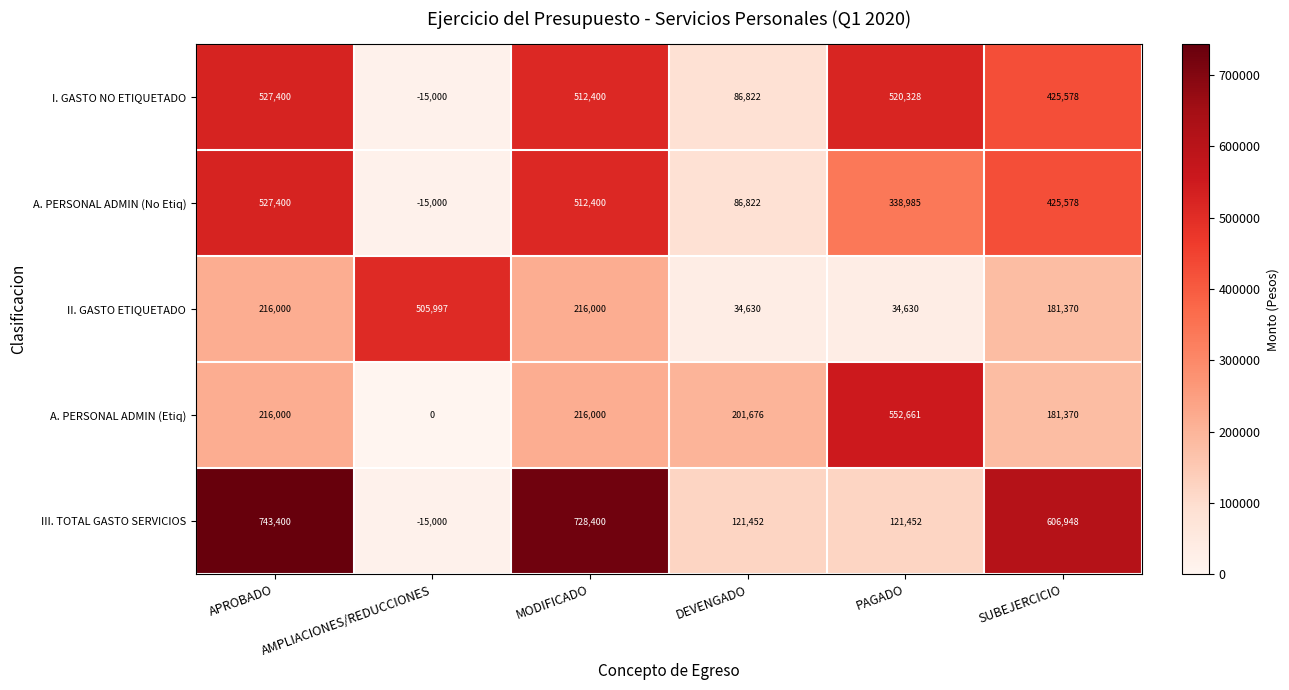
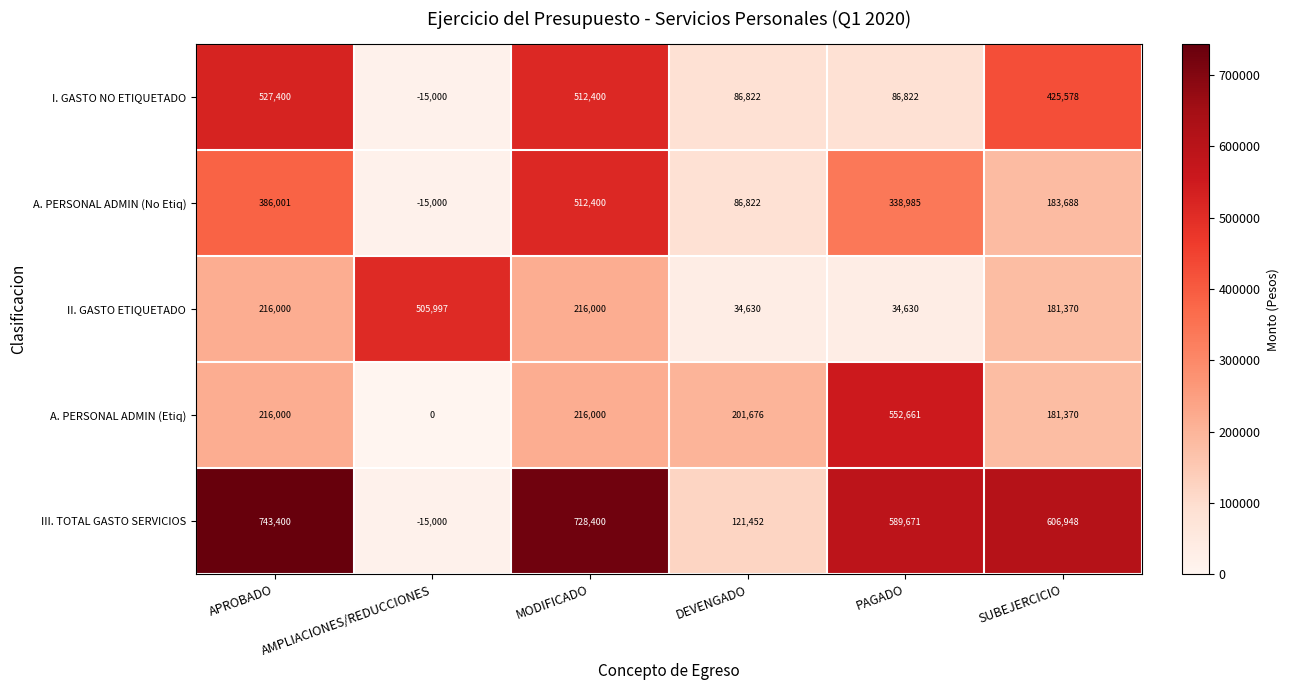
I. GASTO NO ETIQUETADO, PAGADO: 520,328 -> 86,822
A. PERSONAL ADMIN (No Etiq), APROBADO: 527,400 -> 386,001
A. PERSONAL ADMIN (No Etiq), SUBEJERCICIO: 425,578 -> 183,688
III. TOTAL GASTO SERVICIOS, PAGADO: 121,452 -> 589,671
